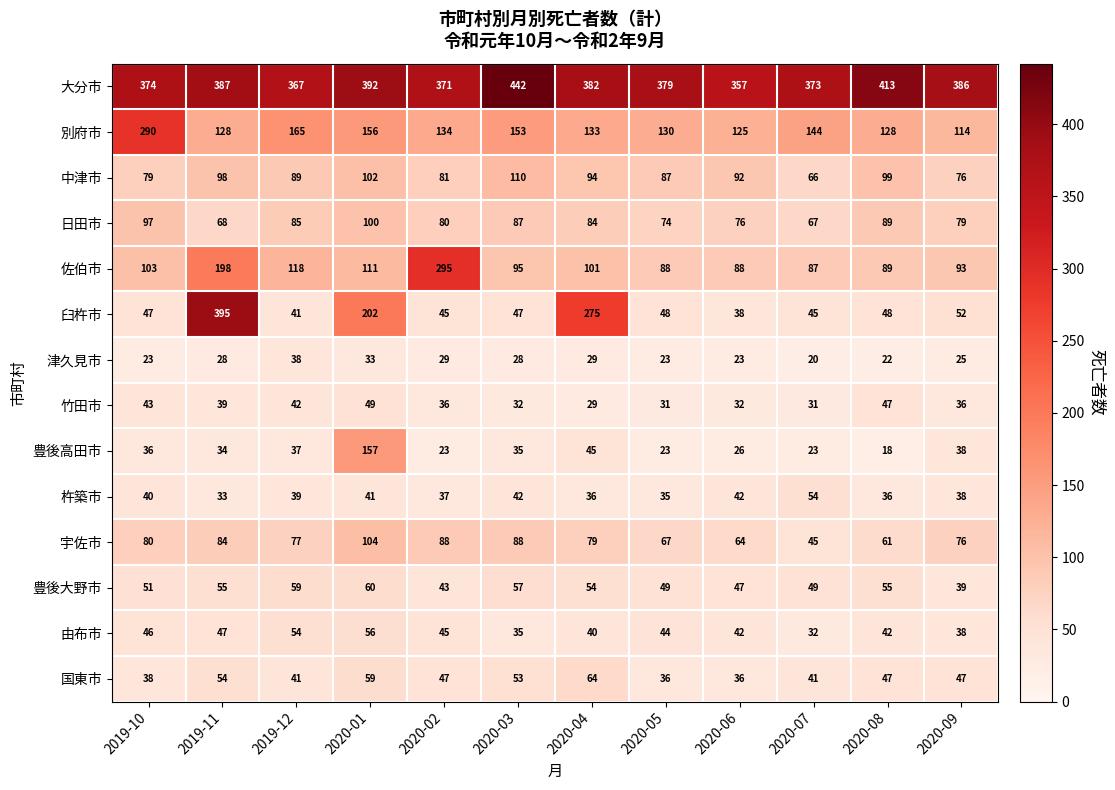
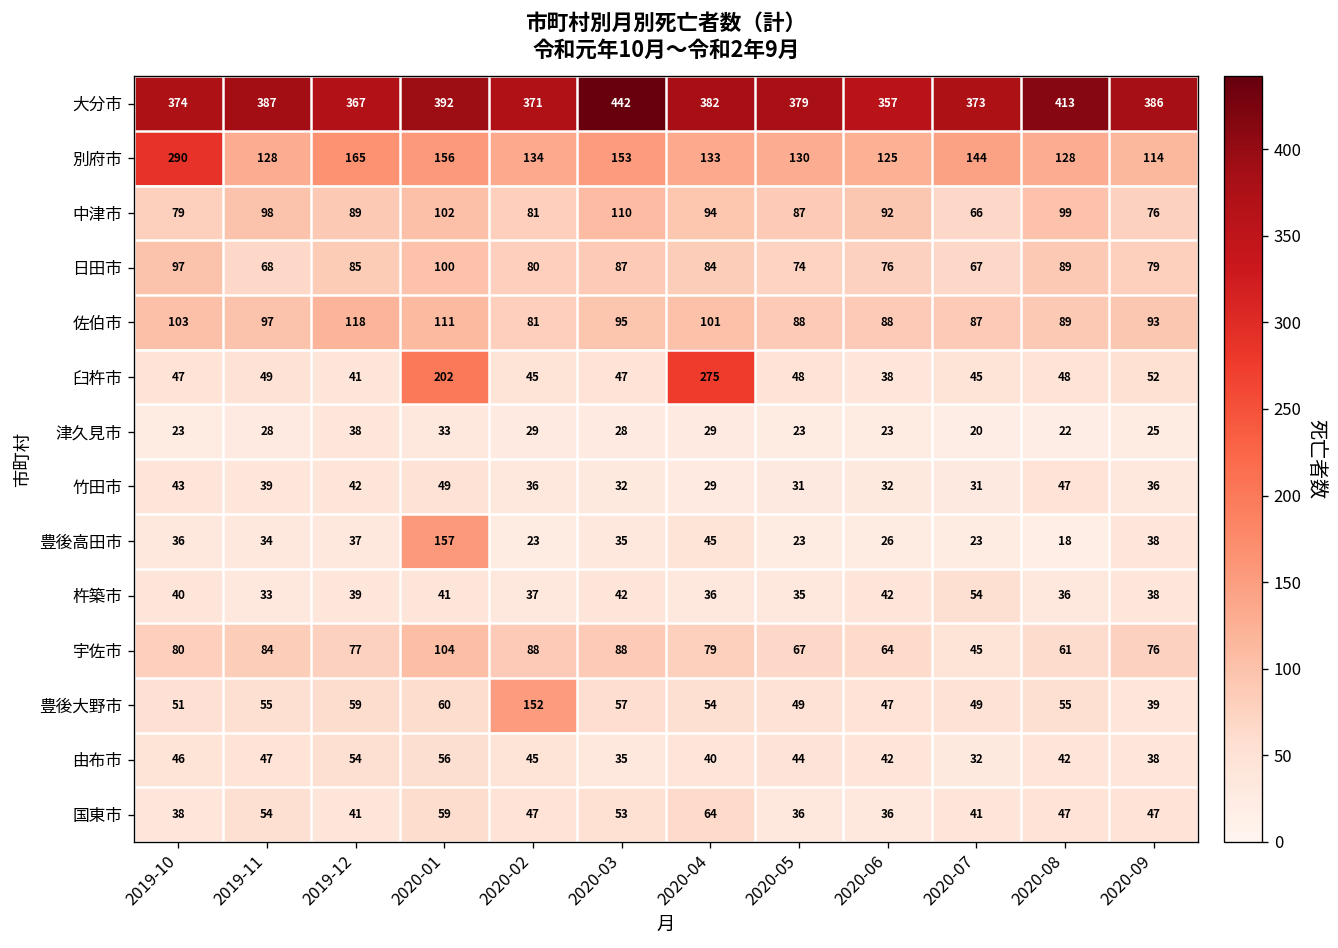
佐伯市, 2019-11: 198 -> 97
佐伯市, 2020-02: 295 -> 81
臼杵市, 2019-11: 395 -> 49
豊後大野市, 2020-02: 43 -> 152
